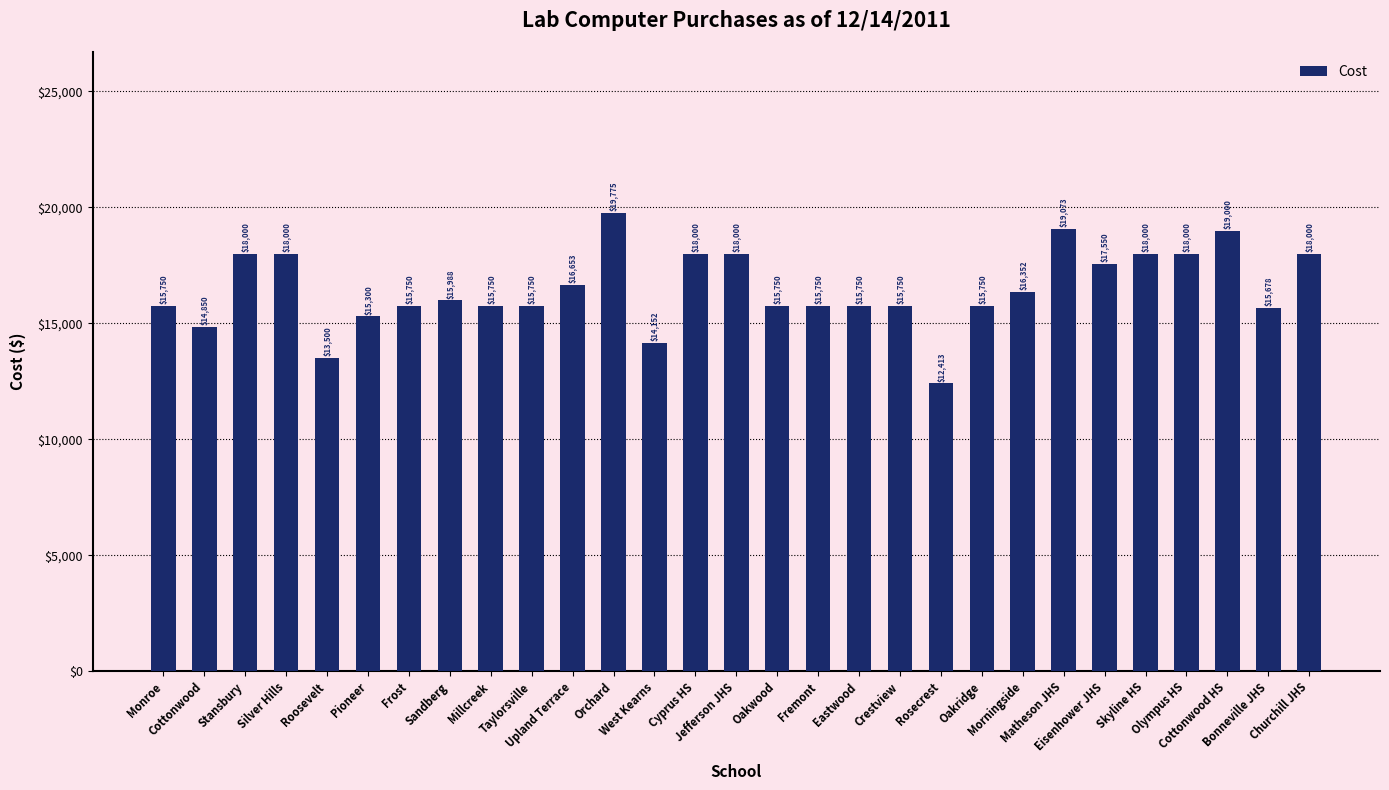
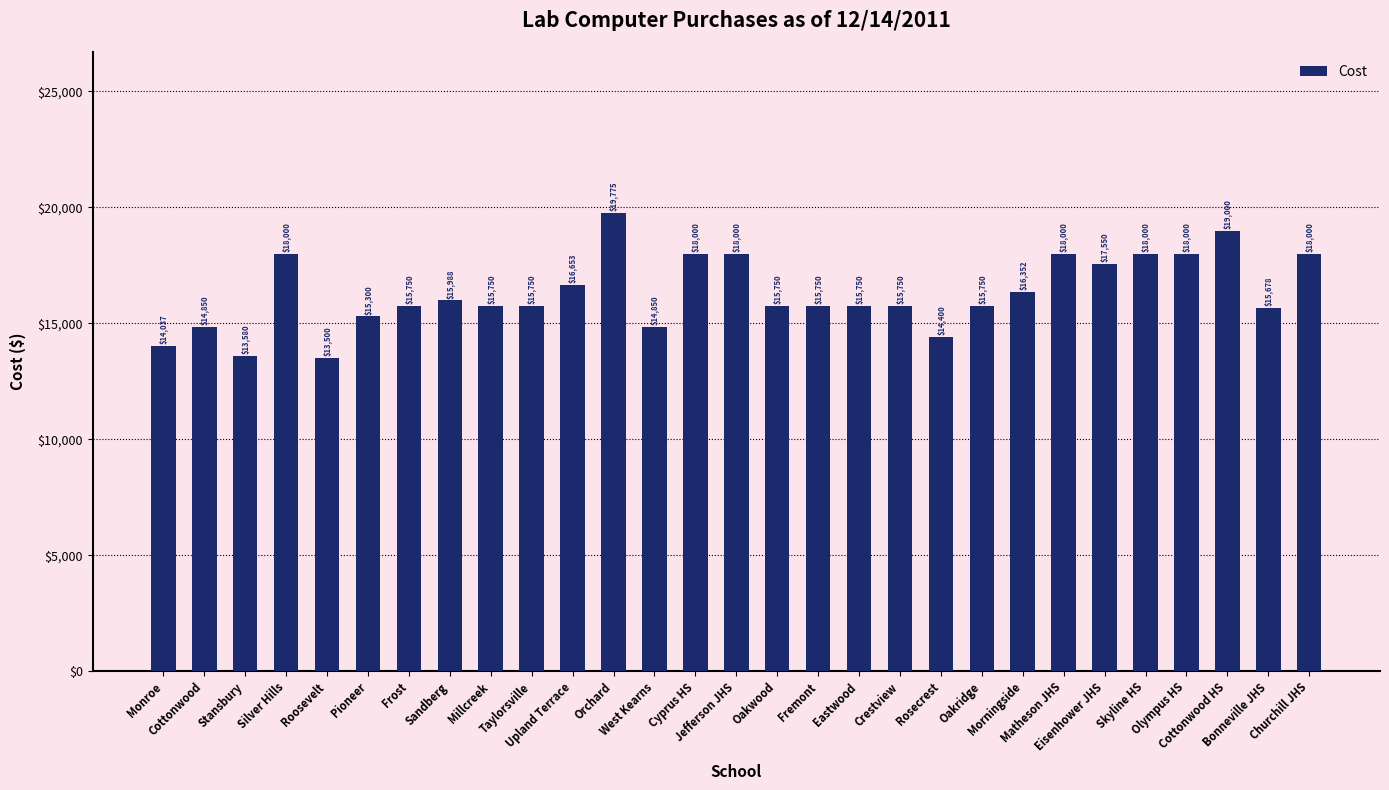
Monroe: $15,750 -> $14,037
Stansbury: $18,000 -> $13,580
West Kearns: $14,152 -> $14,850
Rosecrest: $12,413 -> $14,400
Matheson JHS: $19,073 -> $18,000
